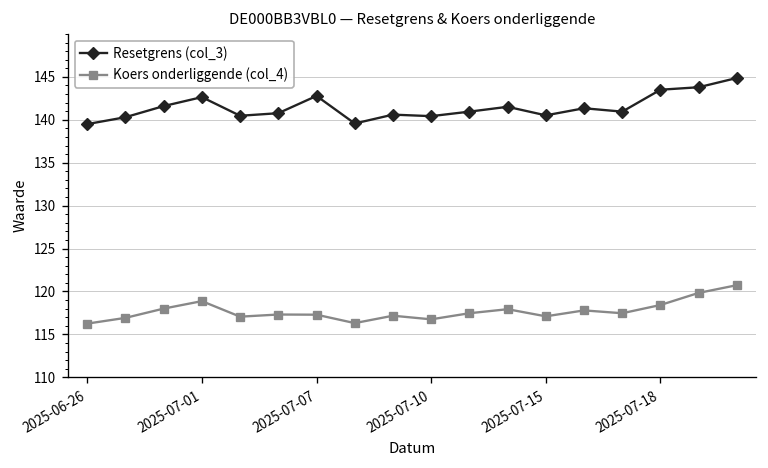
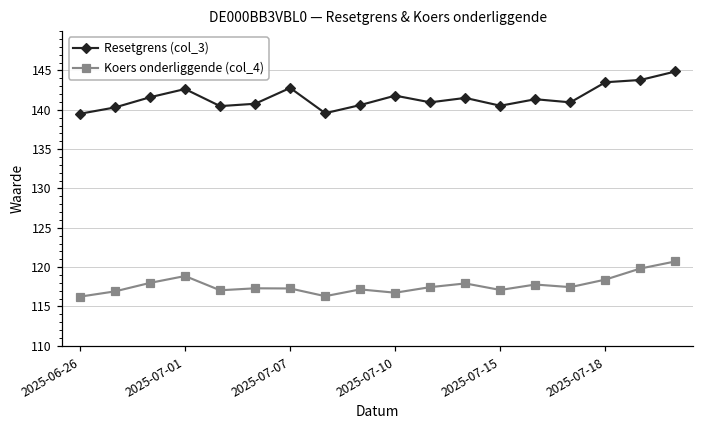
Resetgrens (col_3), 2025-07-10: 140 -> 142
